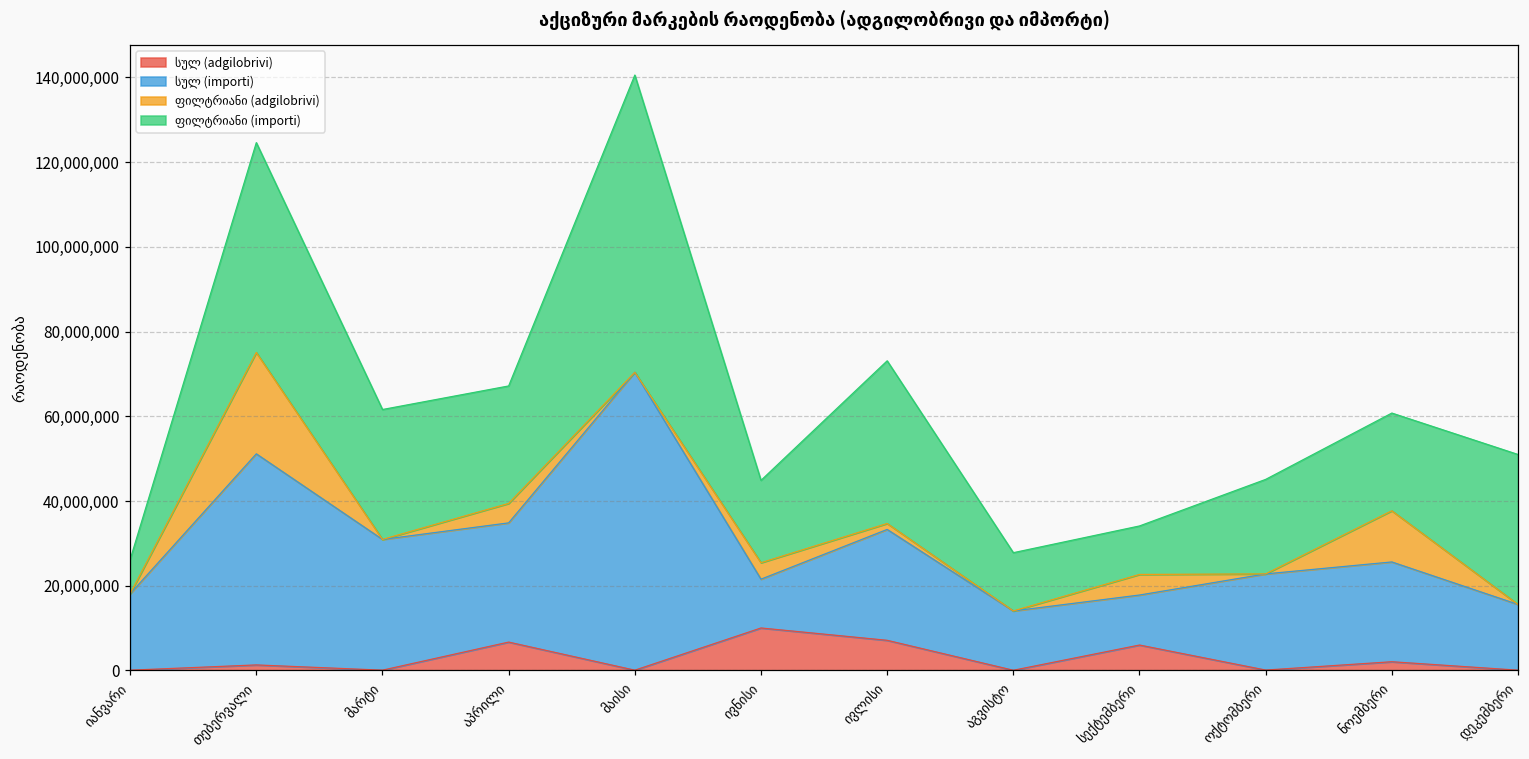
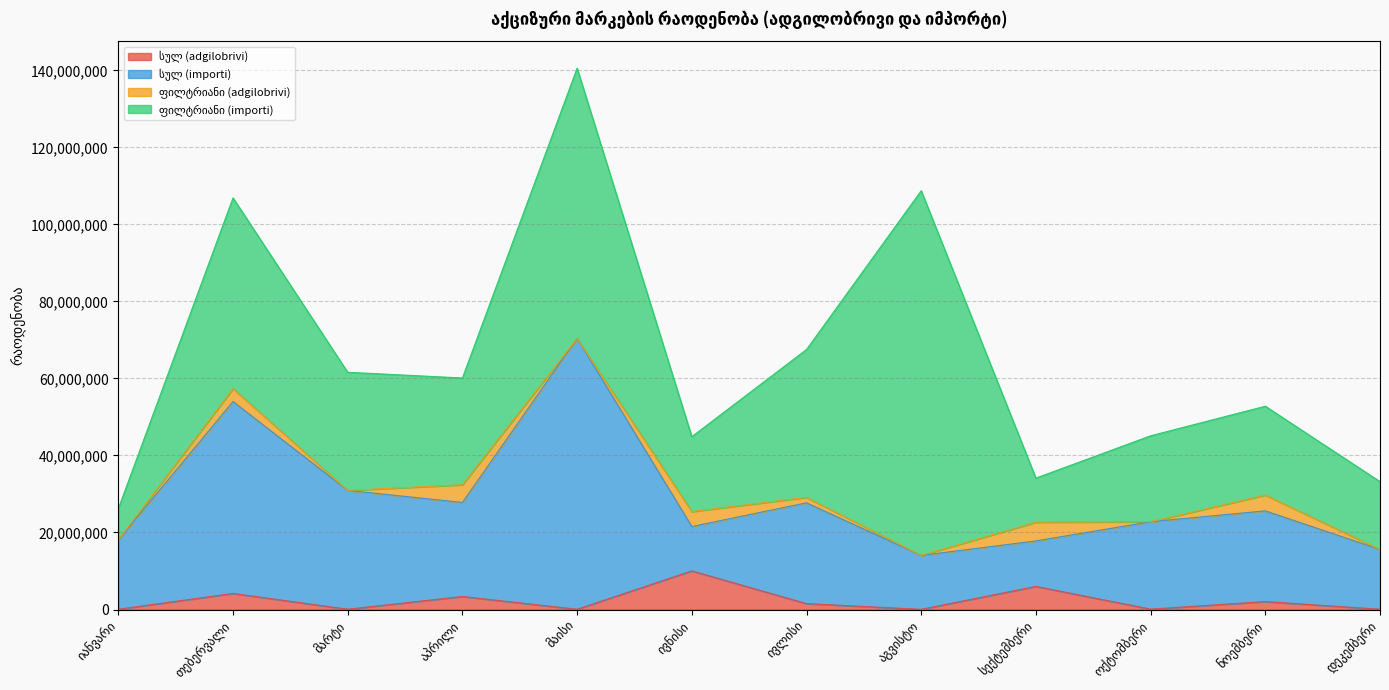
სულ (adgilobrivi), თებერვალი: 1,000,000 -> 4,000,000
ფილტრიანი (adgilobrivi), თებერვალი: 24,000,000 -> 3,000,000
სულ (adgilobrivi), აპრილი: 7,000,000 -> 3,000,000
სულ (importi), აპრილი: 28,000,000 -> 24,000,000
სულ (adgilobrivi), ივლისი: 7,000,000 -> 2,000,000
ფილტრიანი (importi), აგვისტო: 14,000,000 -> 95,000,000
ფილტრიანი (adgilobrivi), ნოემბერი: 12,000,000 -> 4,000,000
ფილტრიანი (importi), დეკემბერი: 35,000,000 -> 18,000,000
